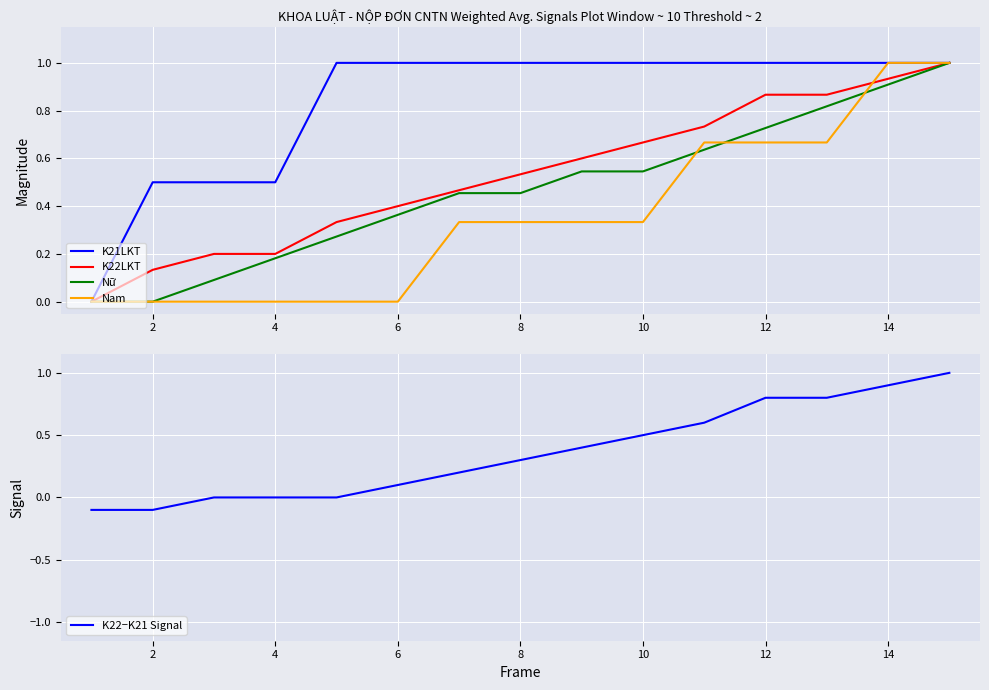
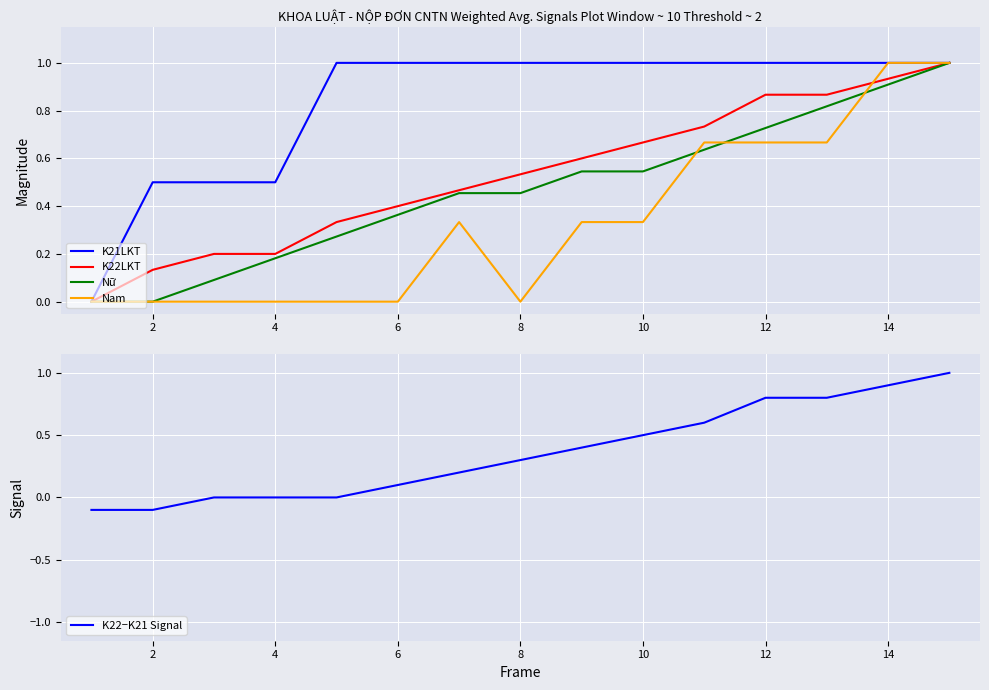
KHOA LUẬT - NỘP ĐƠN CNTN Weighted Avg. Signals Plot Window ~ 10 Threshold ~ 2, Nam, 8: 0.33 -> 0.00
